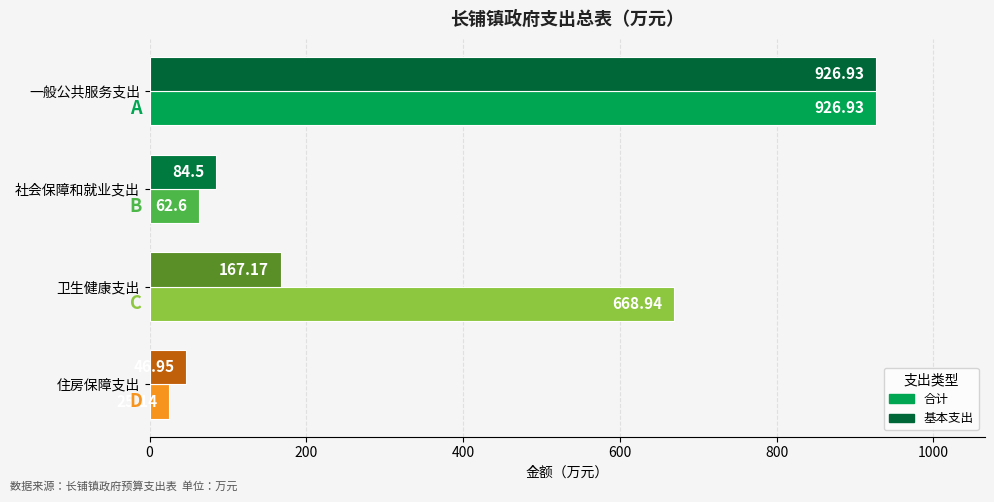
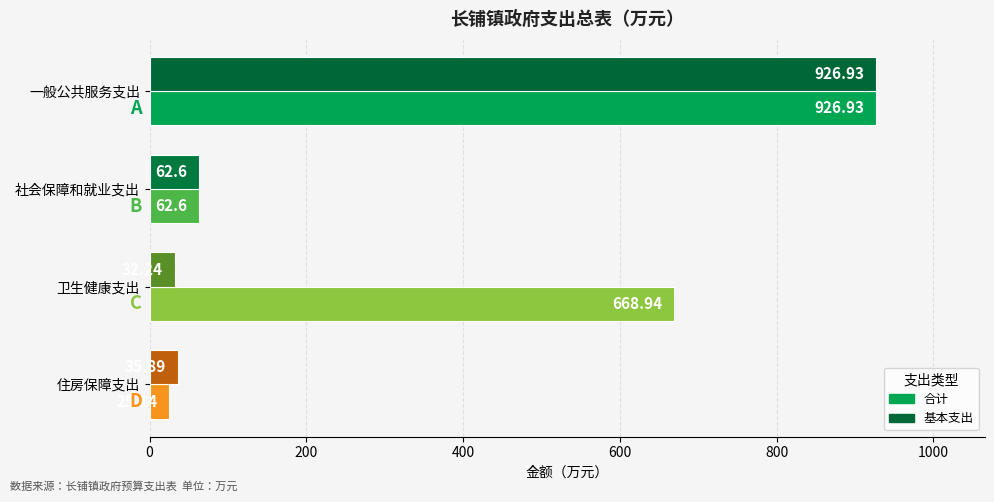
基本支出, 社会保障和就业支出: 84.5 -> 62.6
基本支出, 卫生健康支出: 170 -> 30
基本支出, 住房保障支出: 50 -> 40
